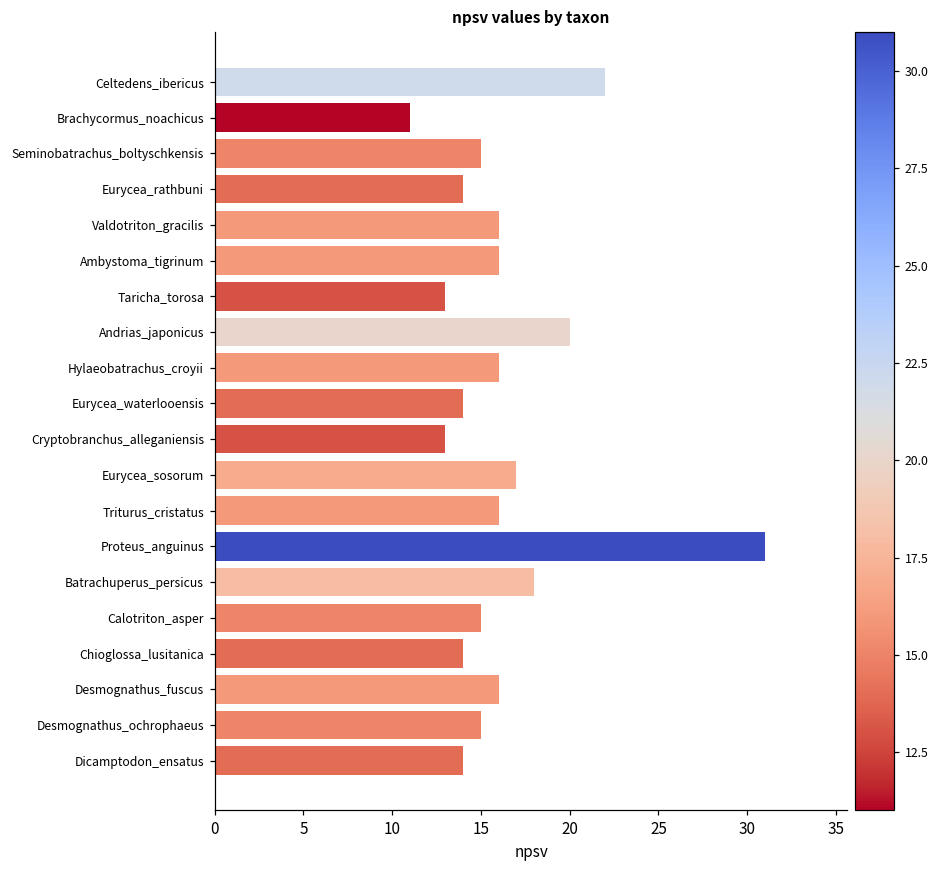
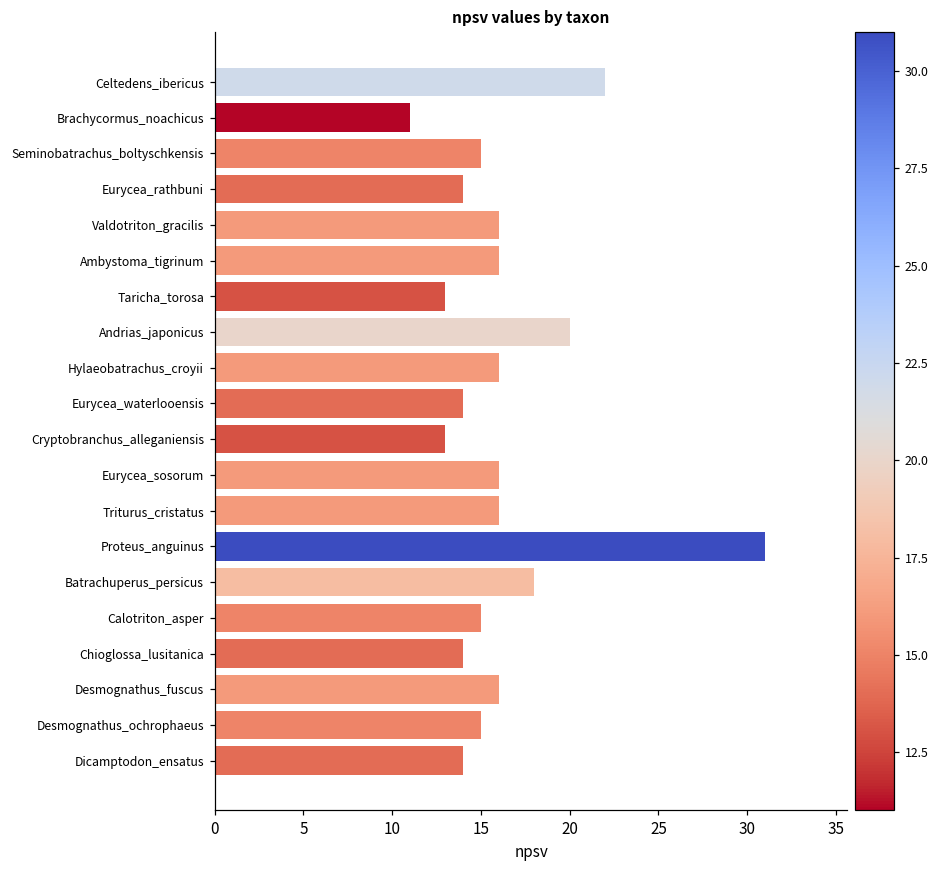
Eurycea_sosorum: 17 -> 16
